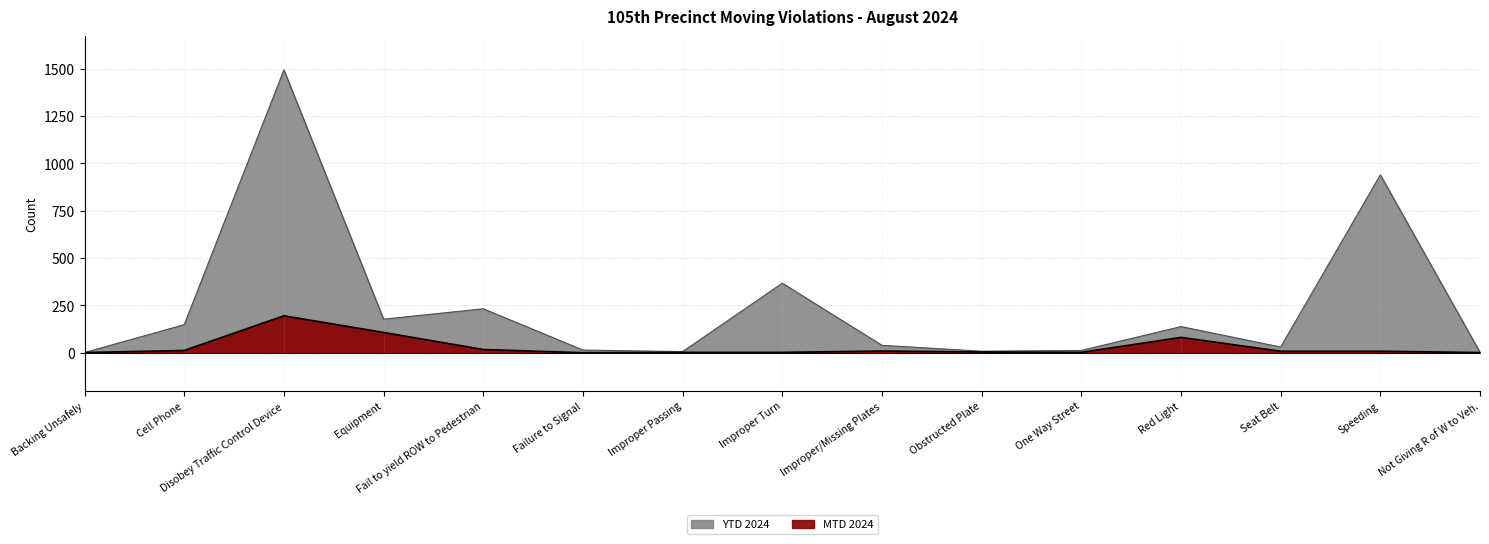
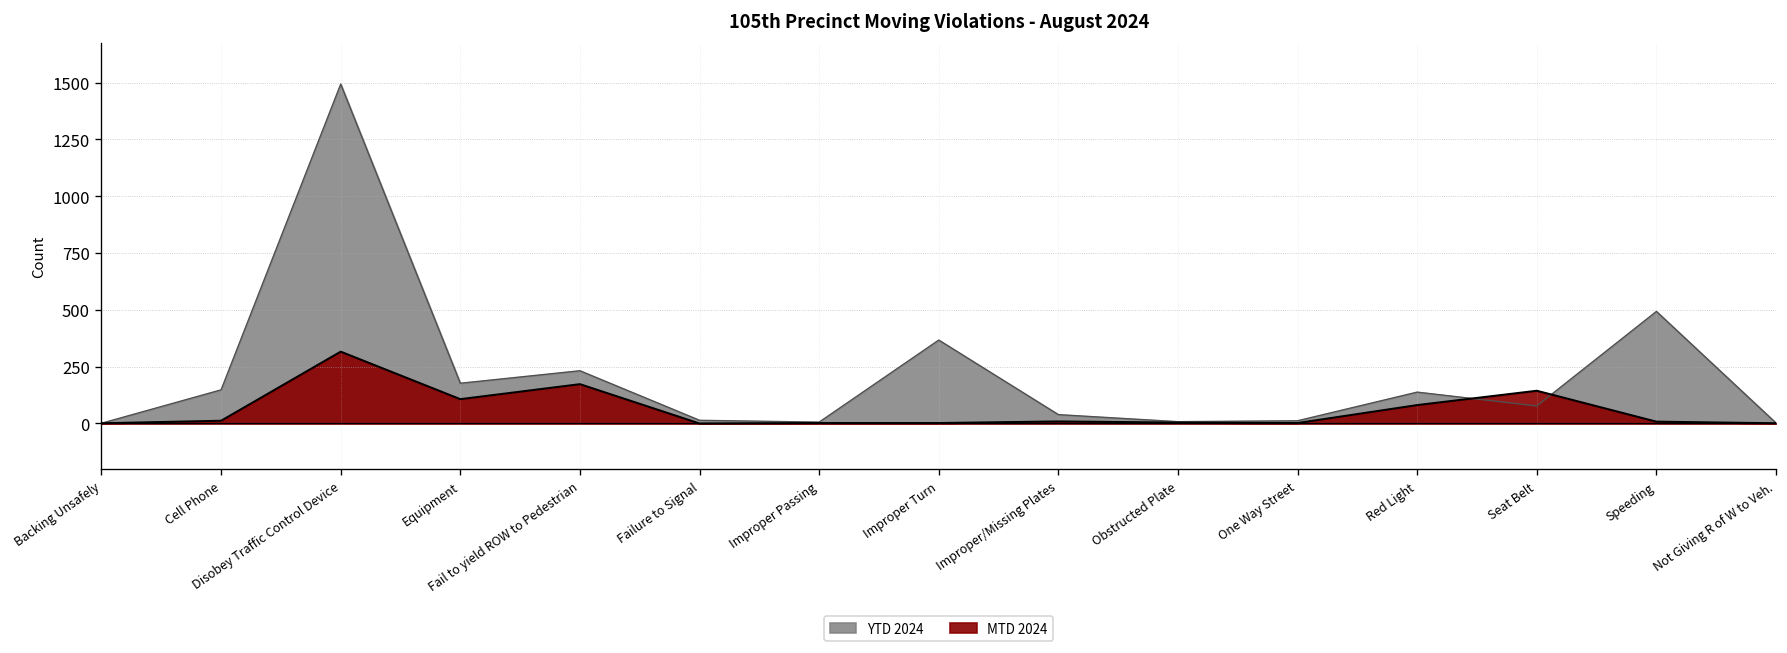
MTD 2024, Disobey Traffic Control Device: 200 -> 320
MTD 2024, Fail to yield ROW to Pedestrian: 20 -> 170
YTD 2024, Seat Belt: 30 -> 80
MTD 2024, Seat Belt: 10 -> 140
YTD 2024, Speeding: 940 -> 490
